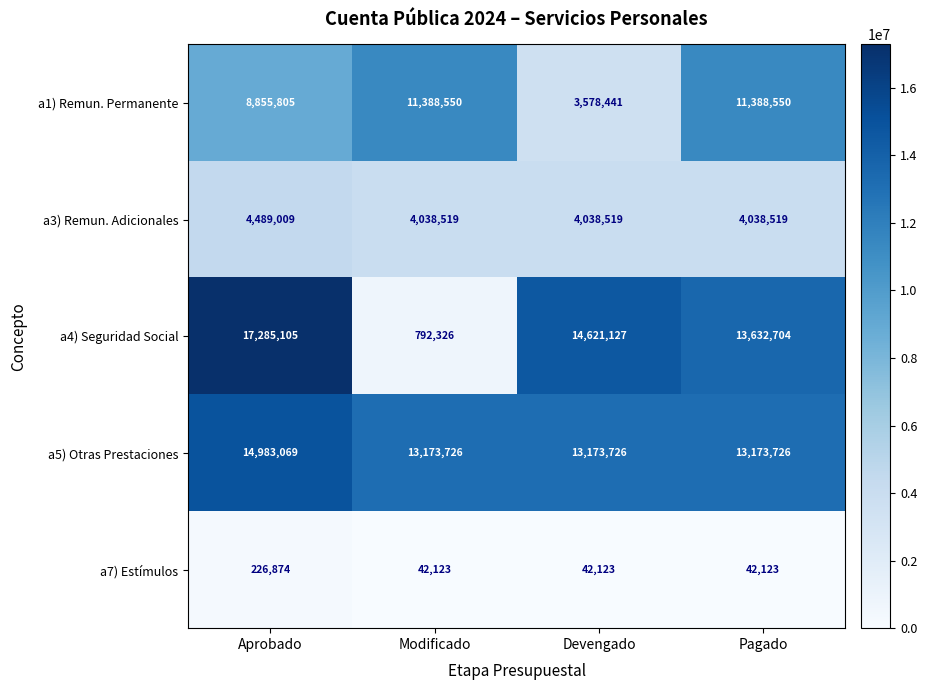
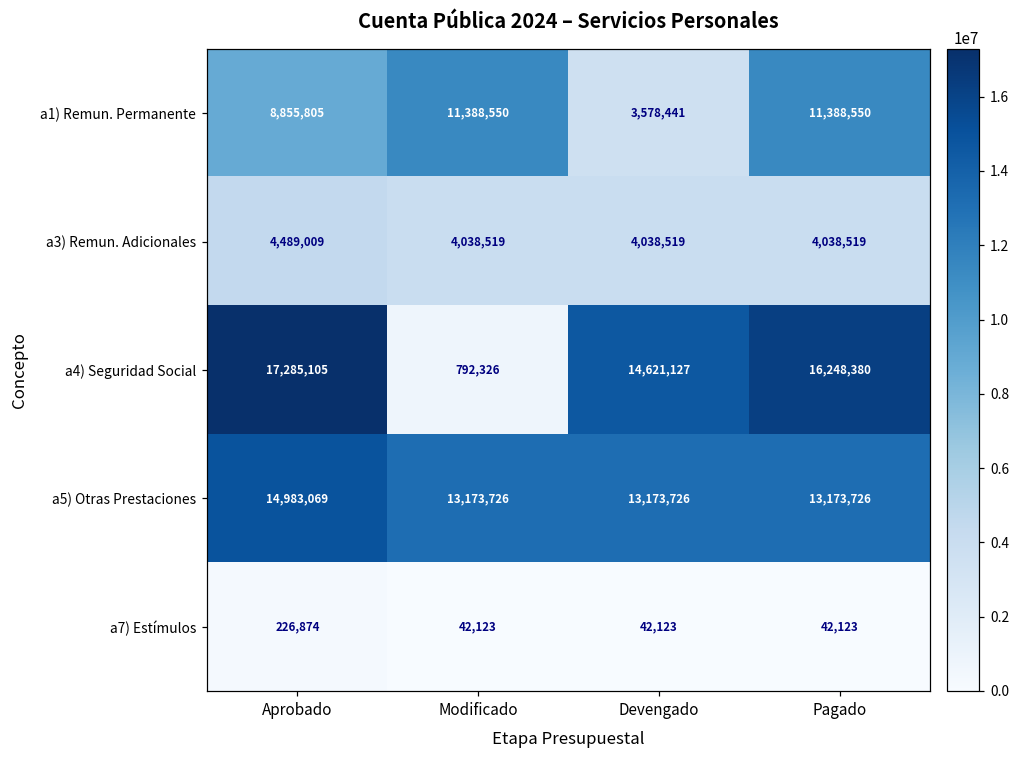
a4) Seguridad Social, Pagado: 13,632,704 -> 16,248,380
